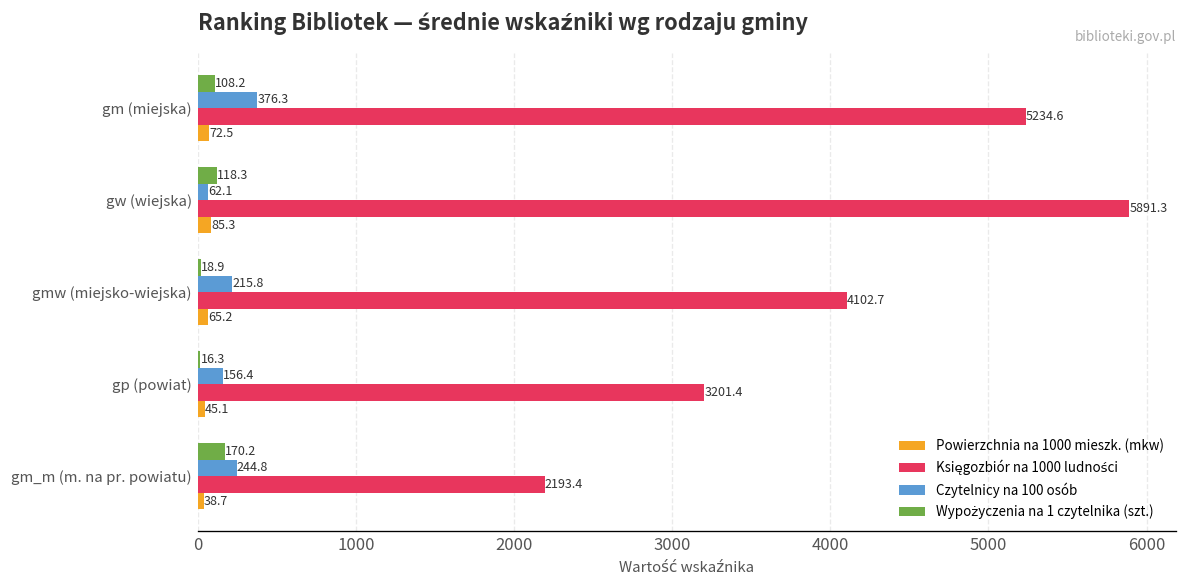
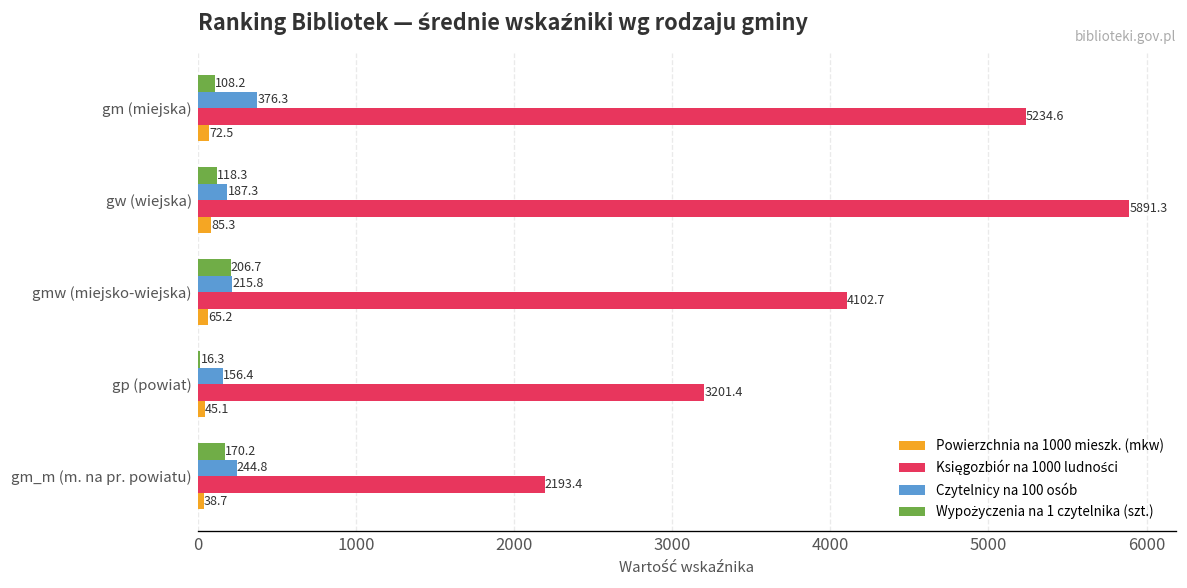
Czytelnicy na 100 osób, gw (wiejska): 62.1 -> 187.3
Wypożyczenia na 1 czytelnika (szt.), gmw (miejsko-wiejska): 18.9 -> 206.7
